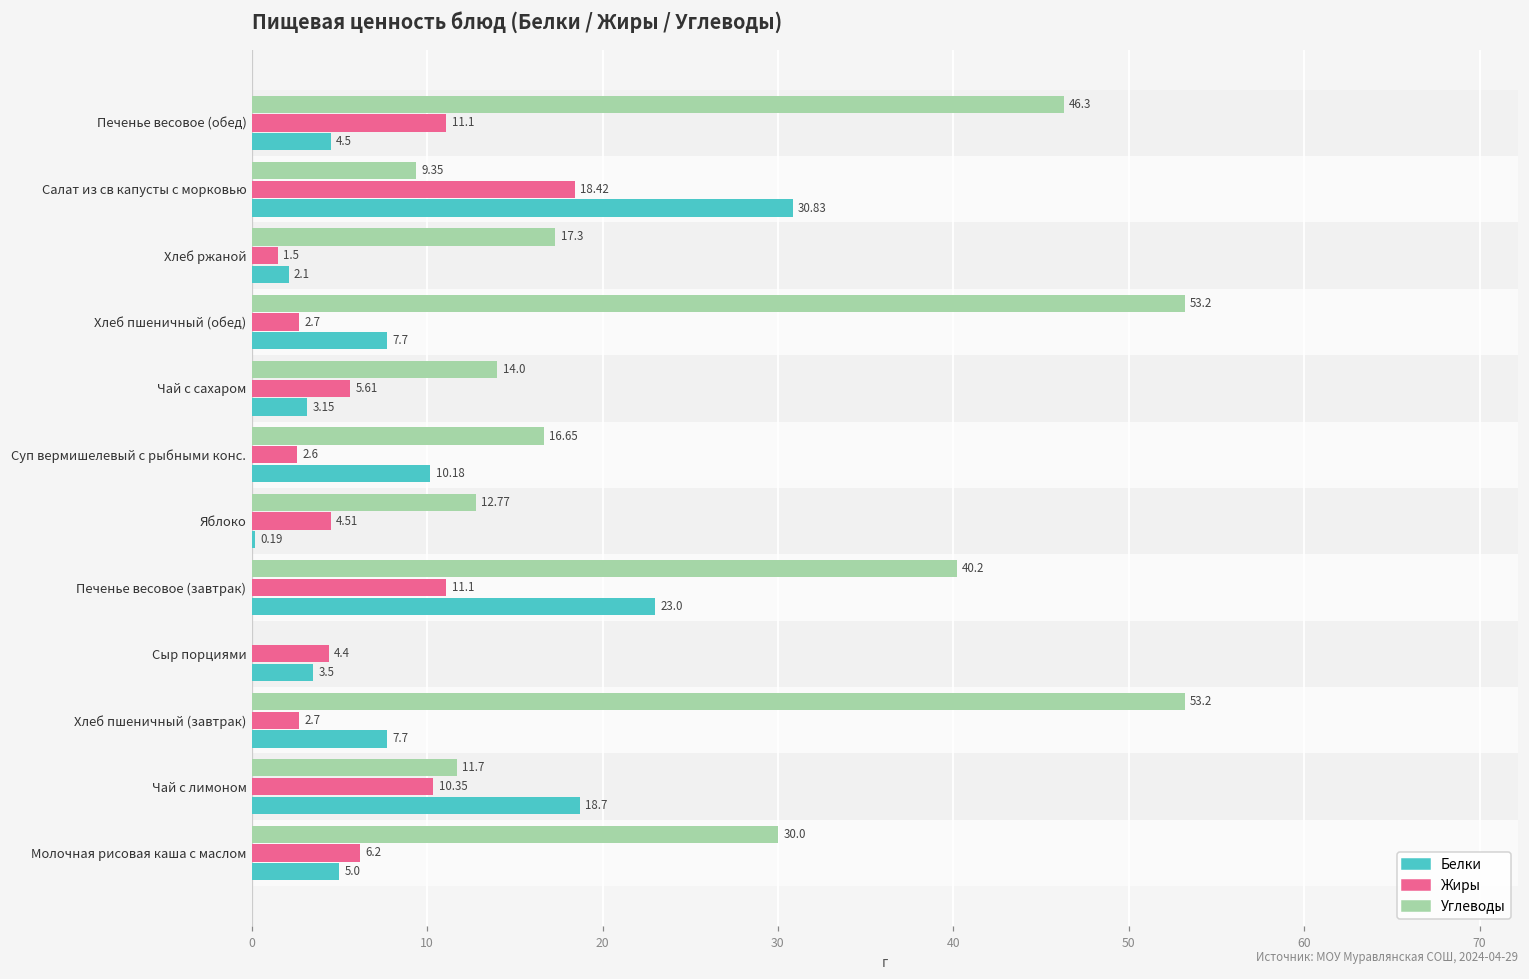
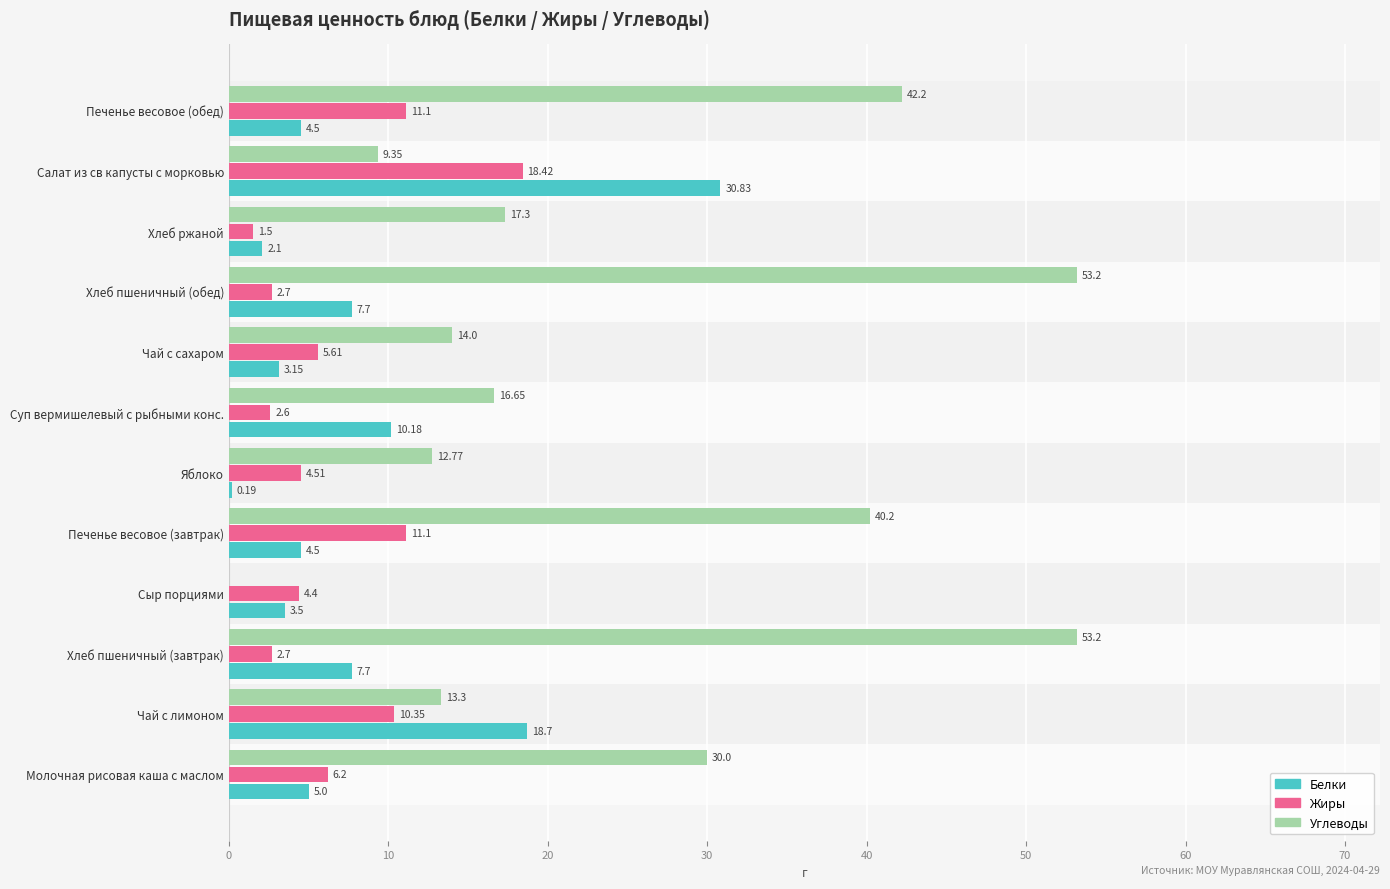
Углеводы, Печенье весовое (обед): 46.3 -> 42.2
Белки, Печенье весовое (завтрак): 23.0 -> 4.5
Углеводы, Чай с лимоном: 11.7 -> 13.3
